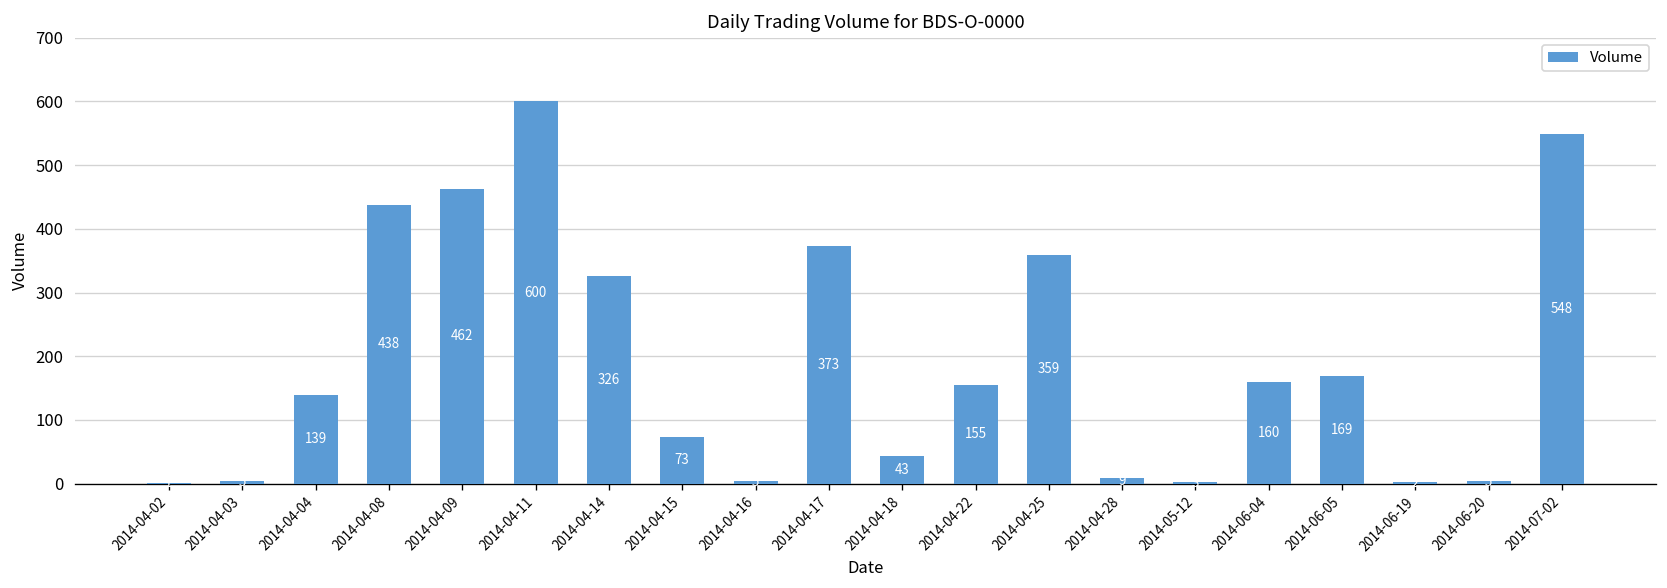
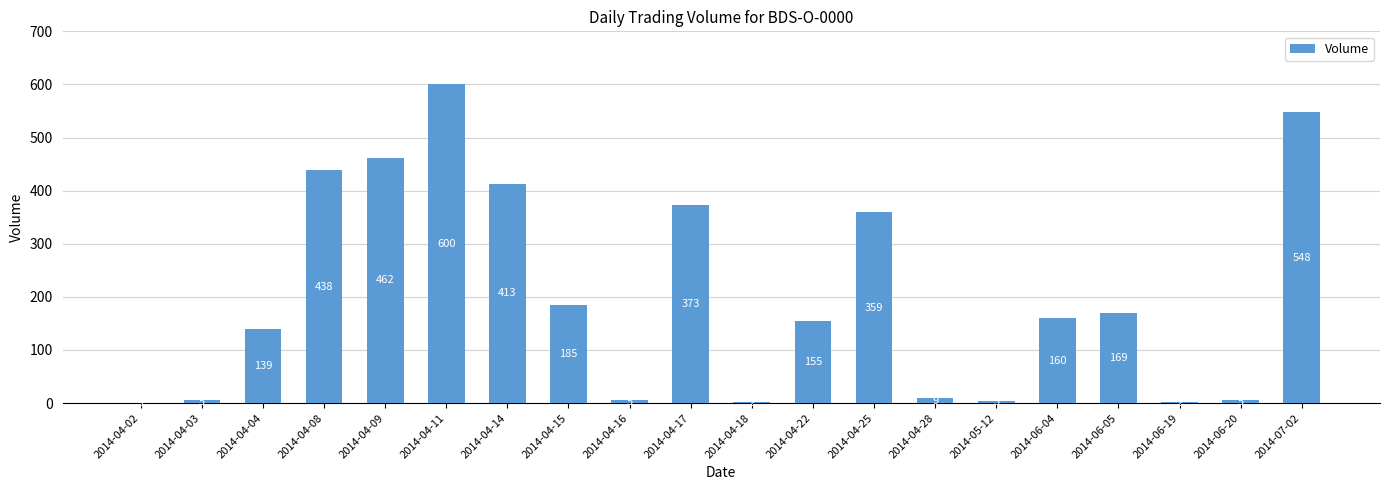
2014-04-14: 326 -> 413
2014-04-15: 73 -> 185
2014-04-18: 40 -> 0
